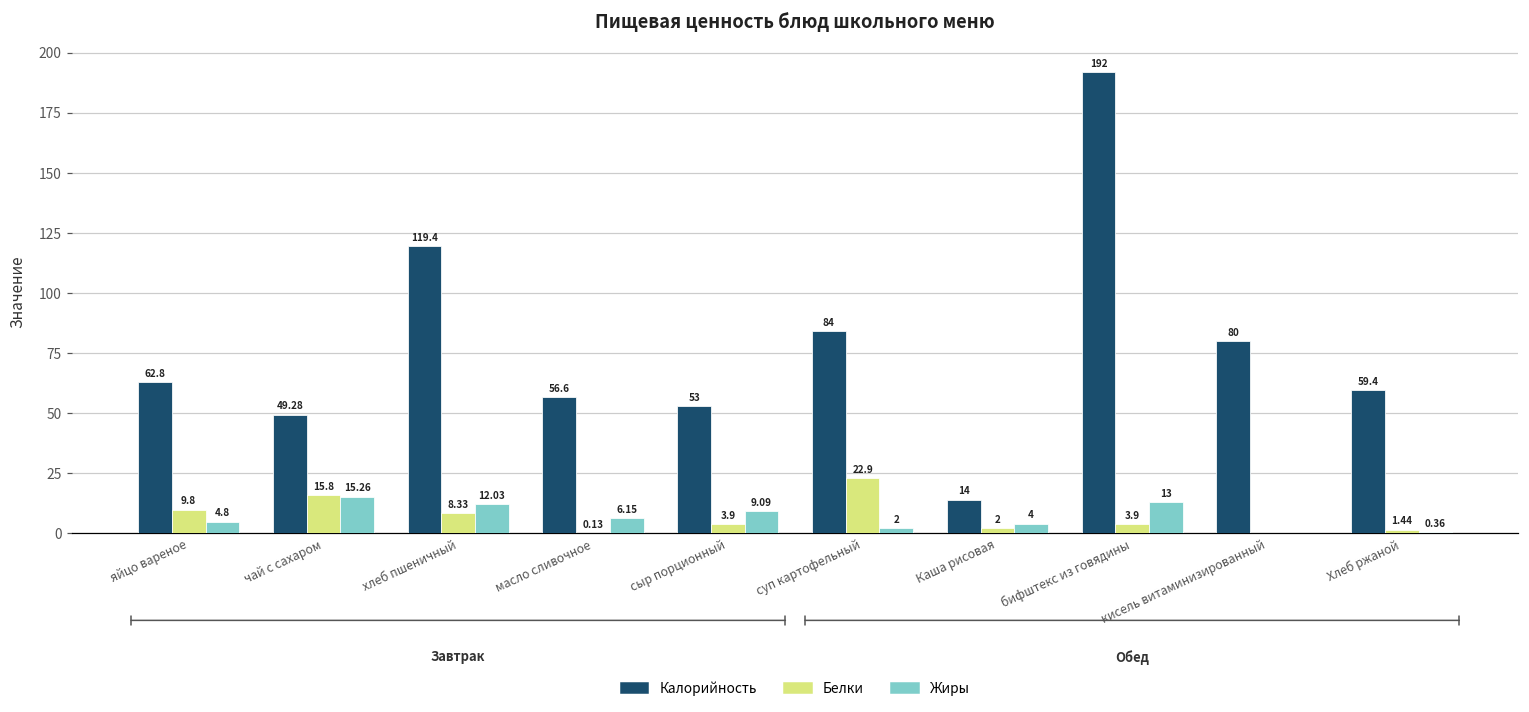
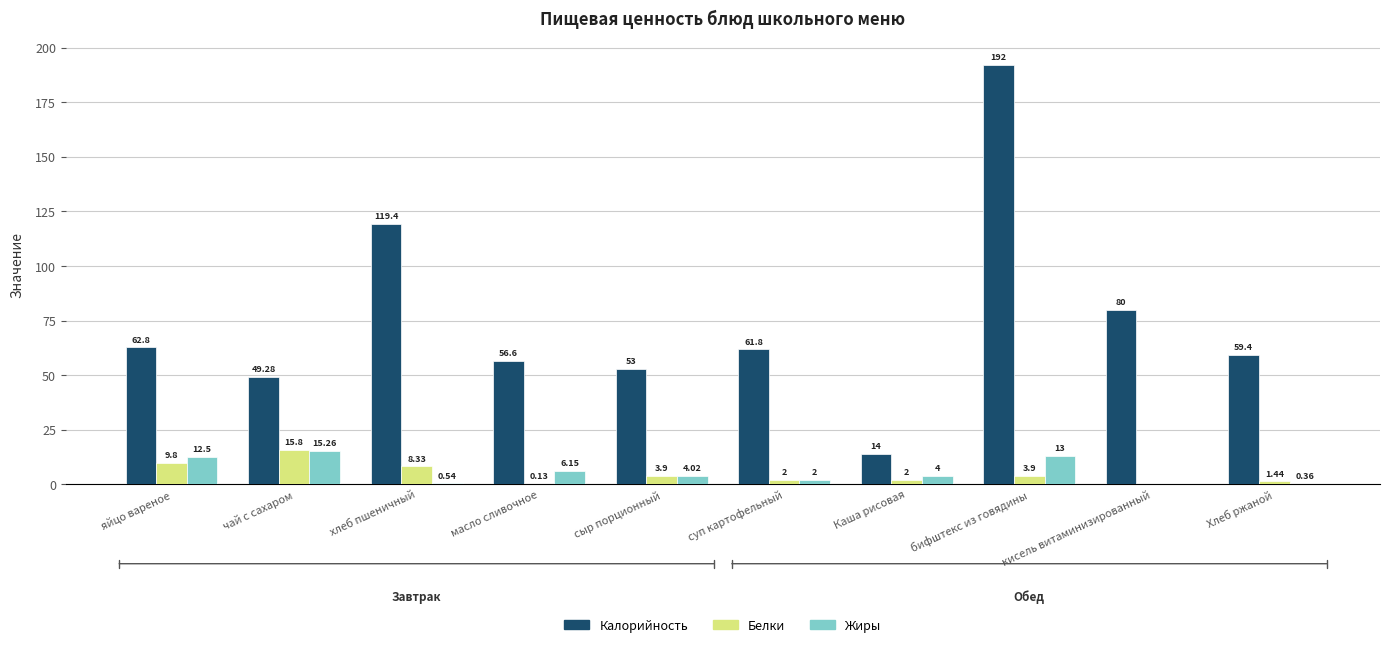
Жиры, яйцо вареное: 4.8 -> 12.5
Жиры, хлеб пшеничный: 12.03 -> 0.54
Жиры, сыр порционный: 9.09 -> 4.02
Калорийность, суп картофельный: 84 -> 61.8
Белки, суп картофельный: 22.9 -> 2
